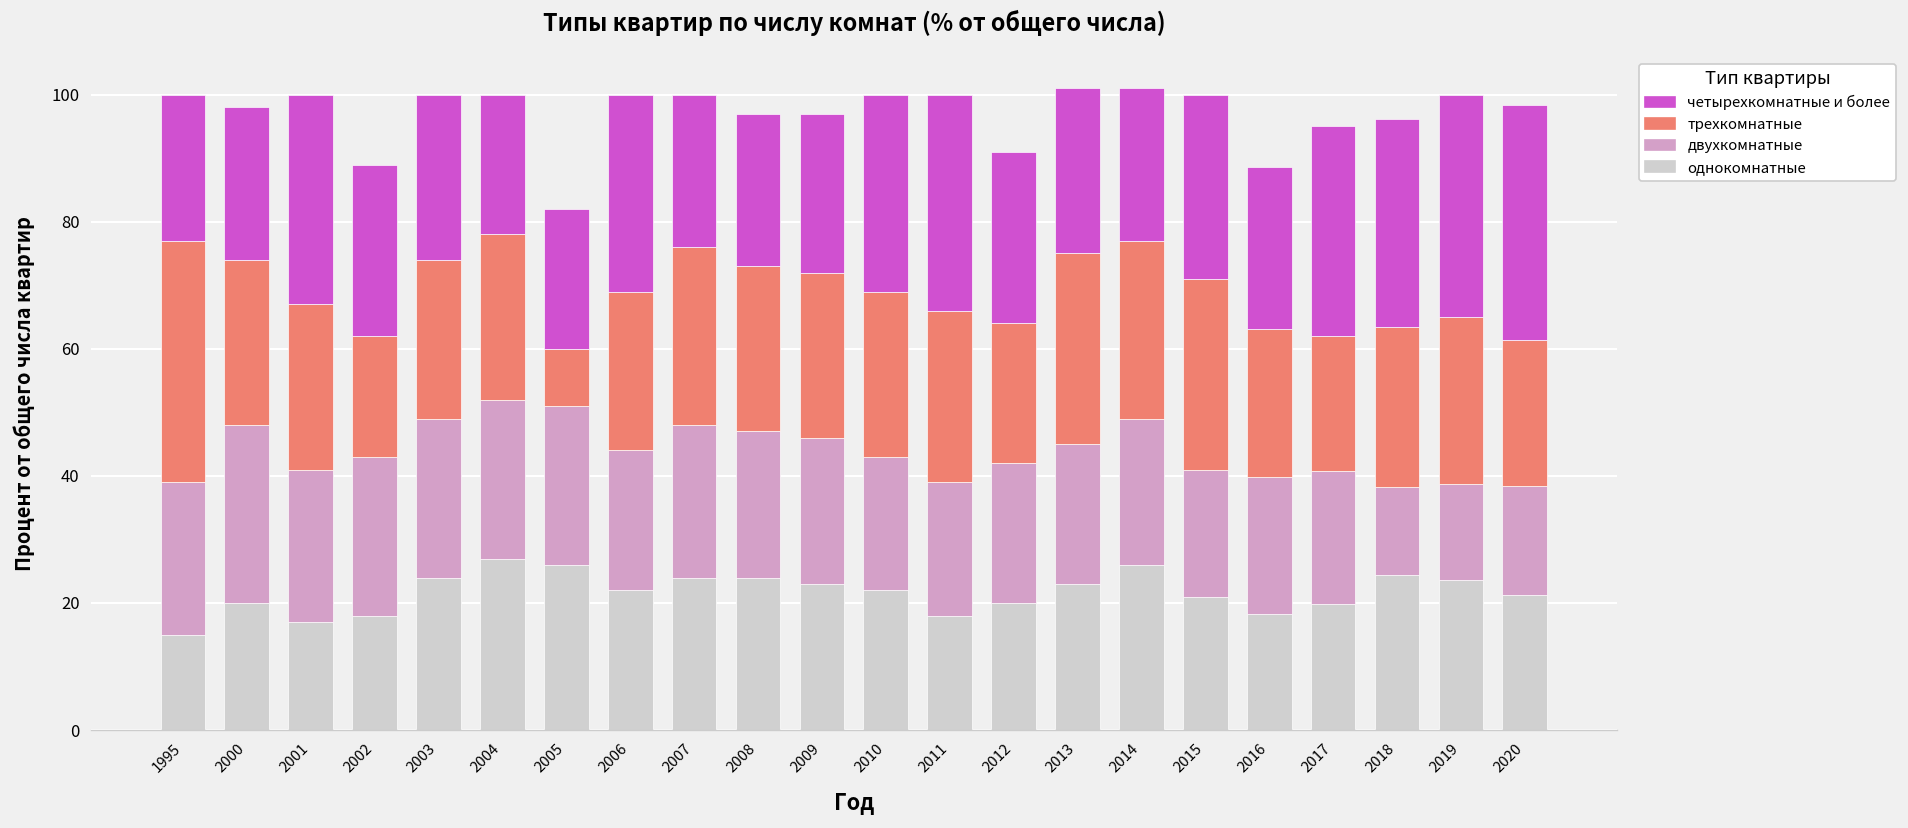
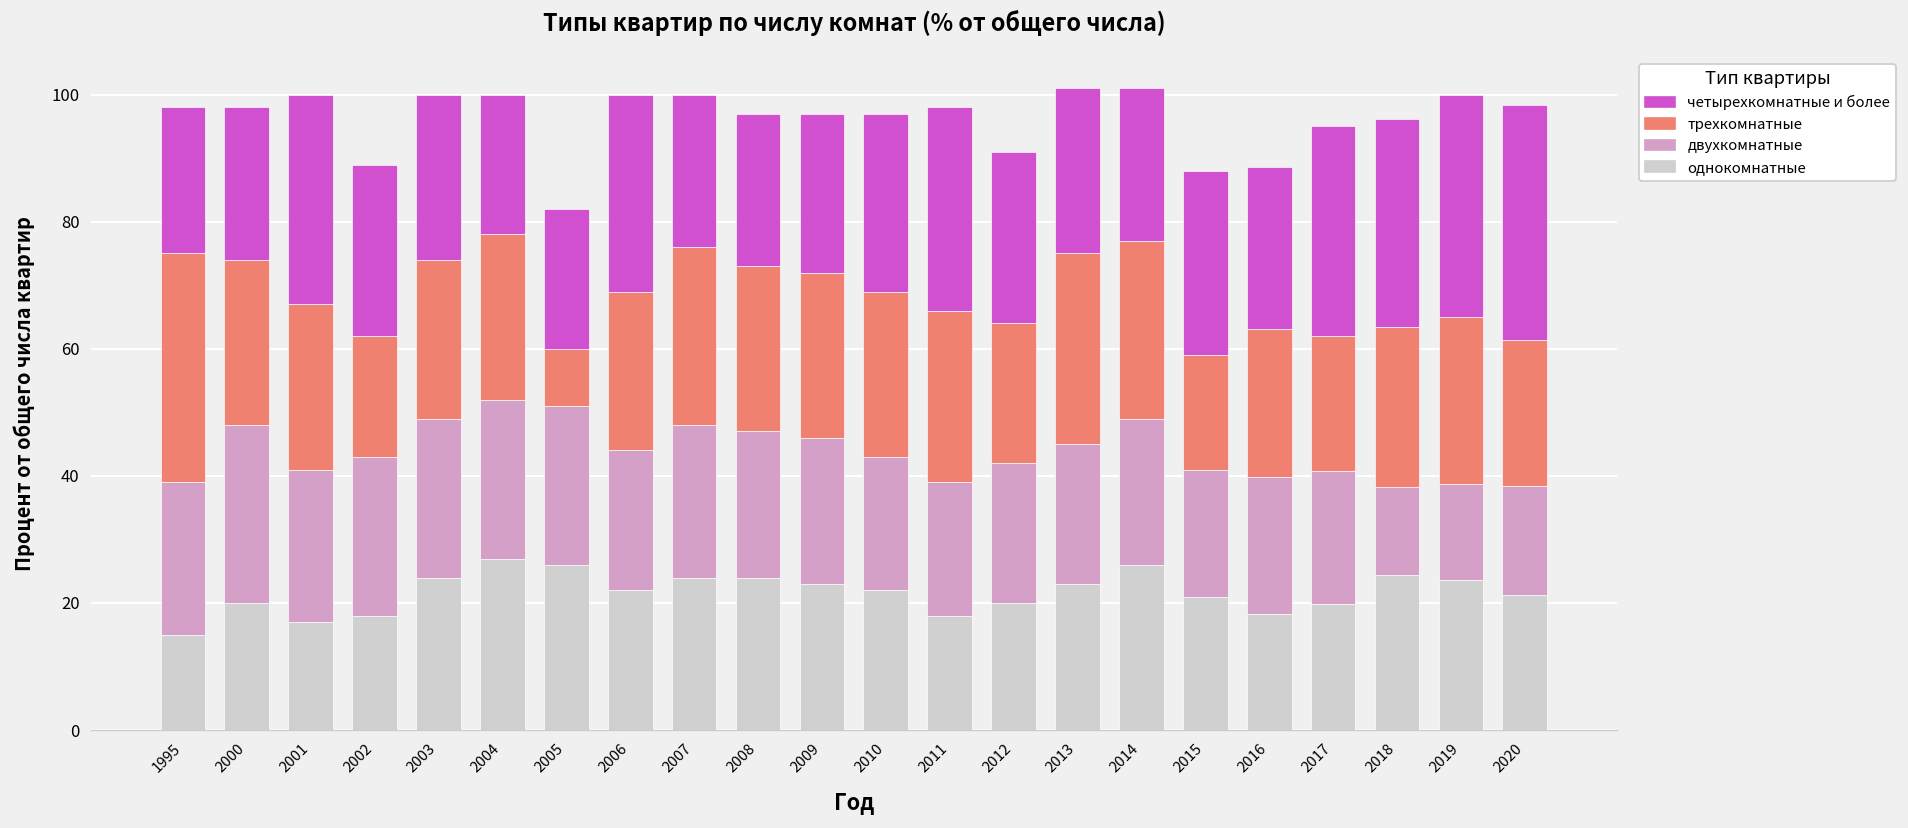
трехкомнатные, 1995: 38 -> 36
четырехкомнатные и более, 2010: 31 -> 28
четырехкомнатные и более, 2011: 34 -> 32
трехкомнатные, 2015: 30 -> 18
